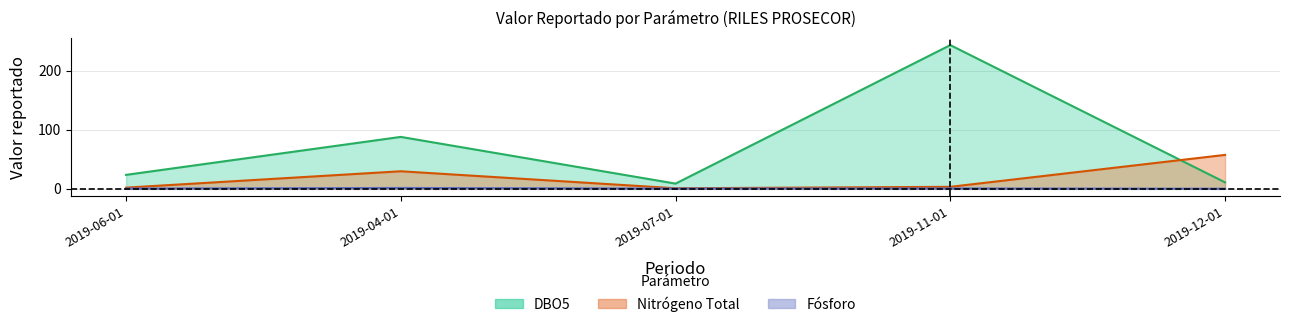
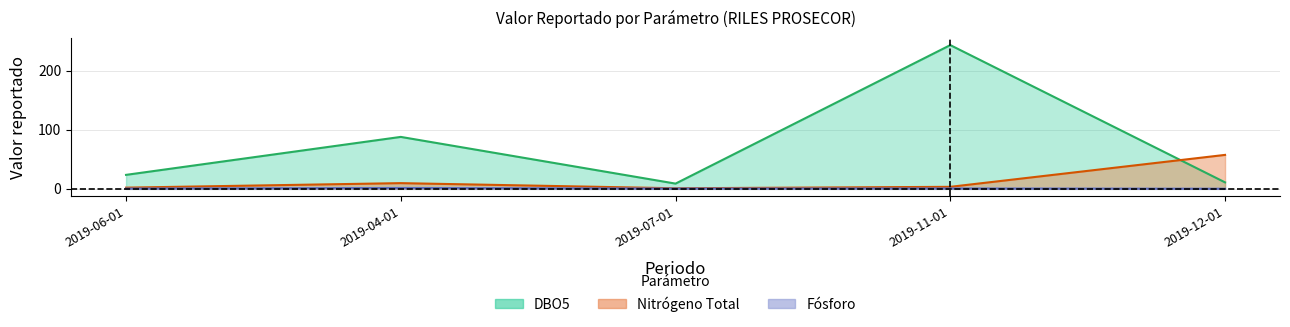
Nitrógeno Total, 2019-04-01: 30 -> 10
